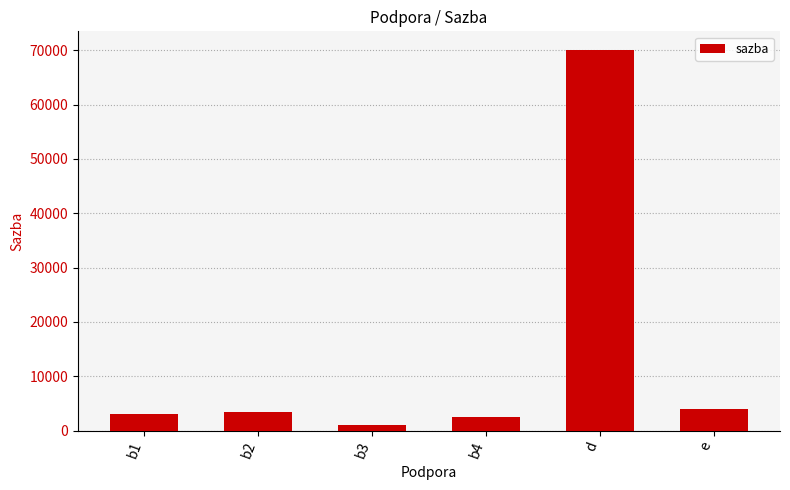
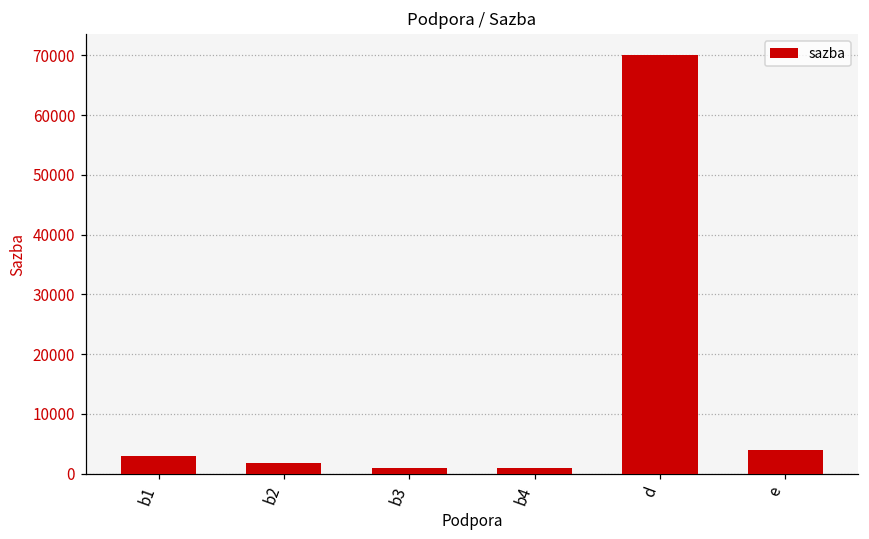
b2: 4000 -> 2000
b4: 3000 -> 1000
